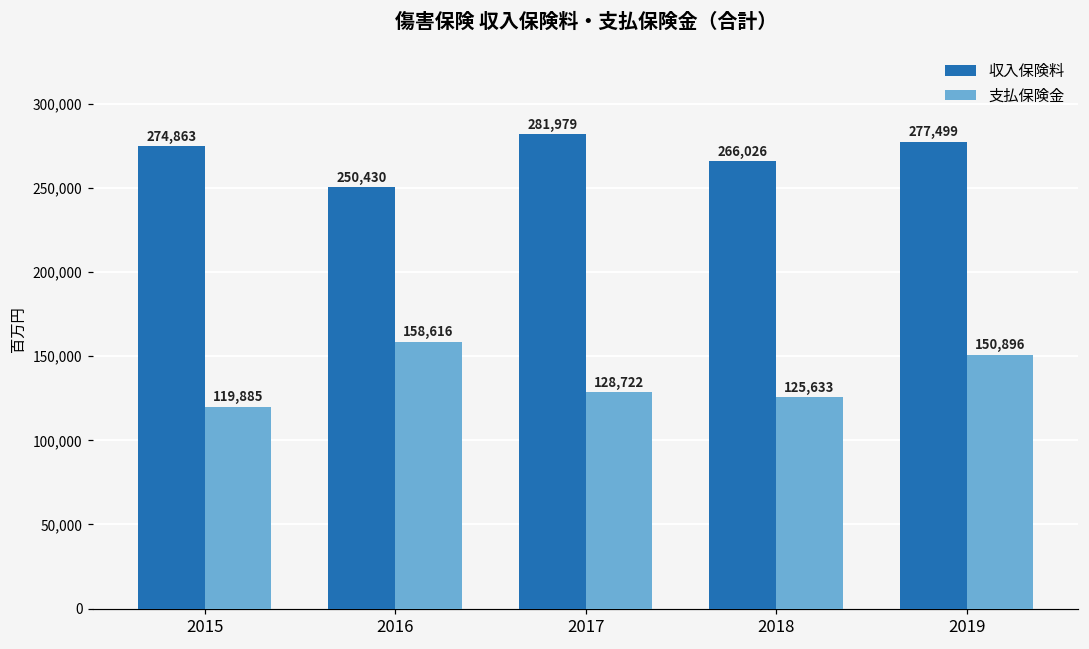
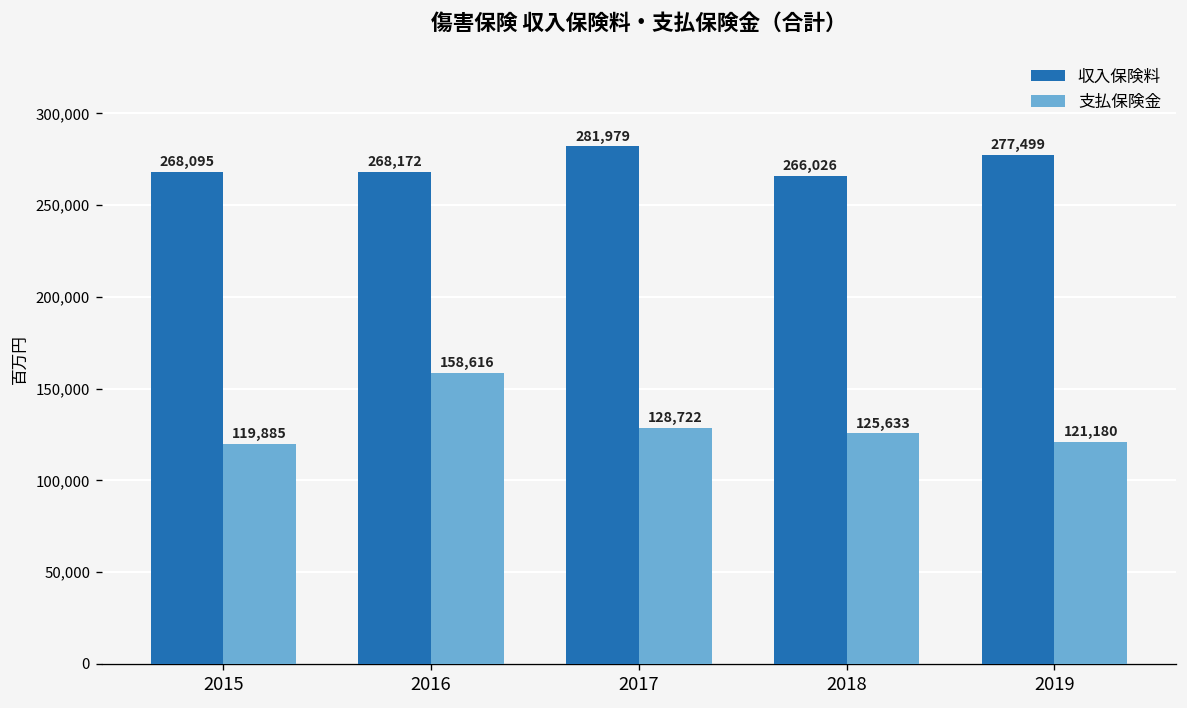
収入保険料, 2015: 274,863 -> 268,095
収入保険料, 2016: 250,430 -> 268,172
支払保険金, 2019: 150,896 -> 121,180
